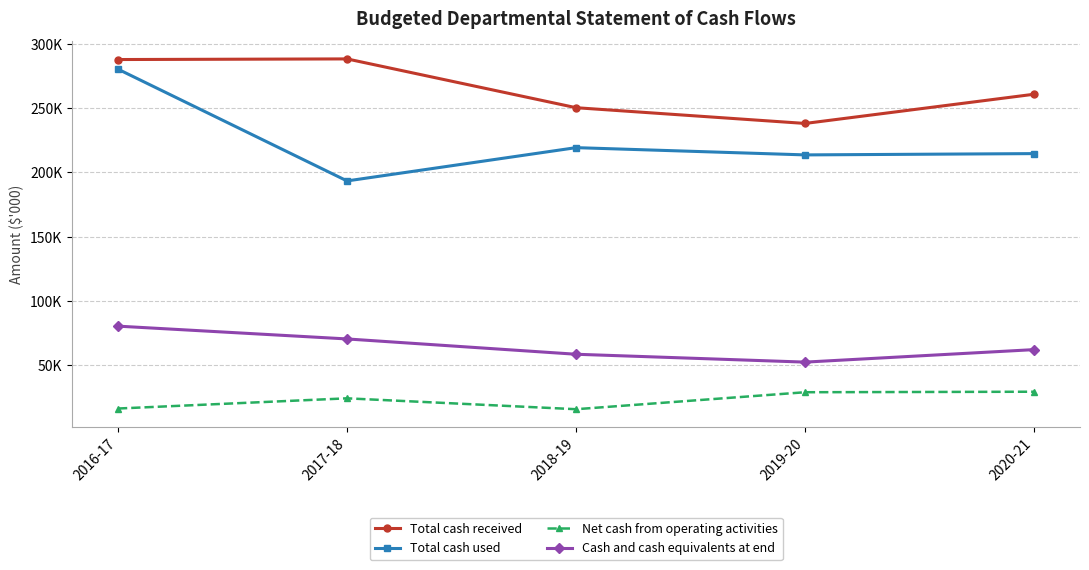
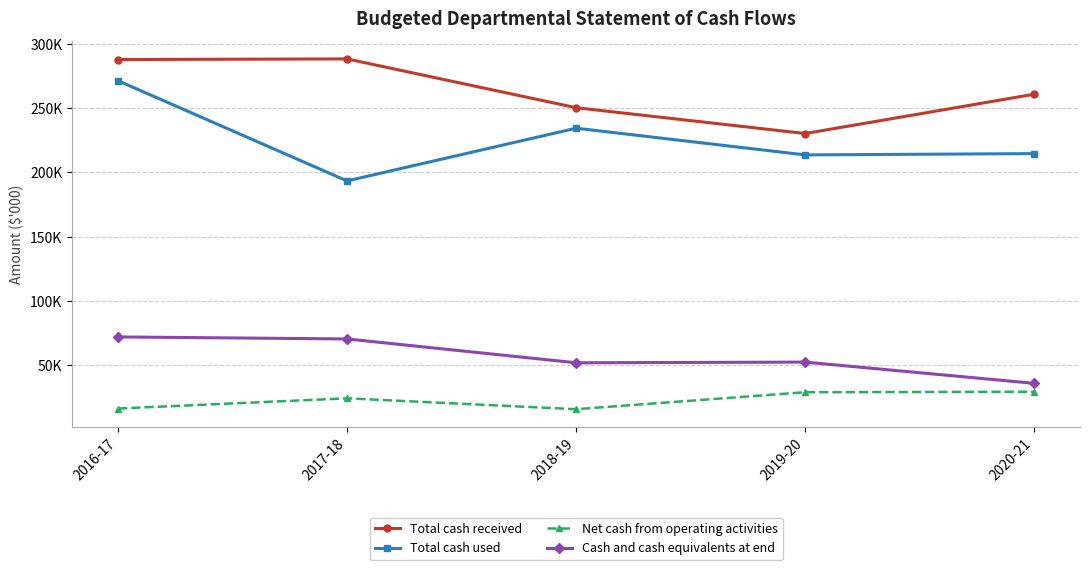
Total cash used, 2016-17: 280000 -> 271000
Cash and cash equivalents at end, 2016-17: 81000 -> 72000
Total cash used, 2018-19: 219000 -> 234000
Cash and cash equivalents at end, 2018-19: 59000 -> 52000
Total cash received, 2019-20: 238000 -> 230000
Cash and cash equivalents at end, 2020-21: 62000 -> 36000
